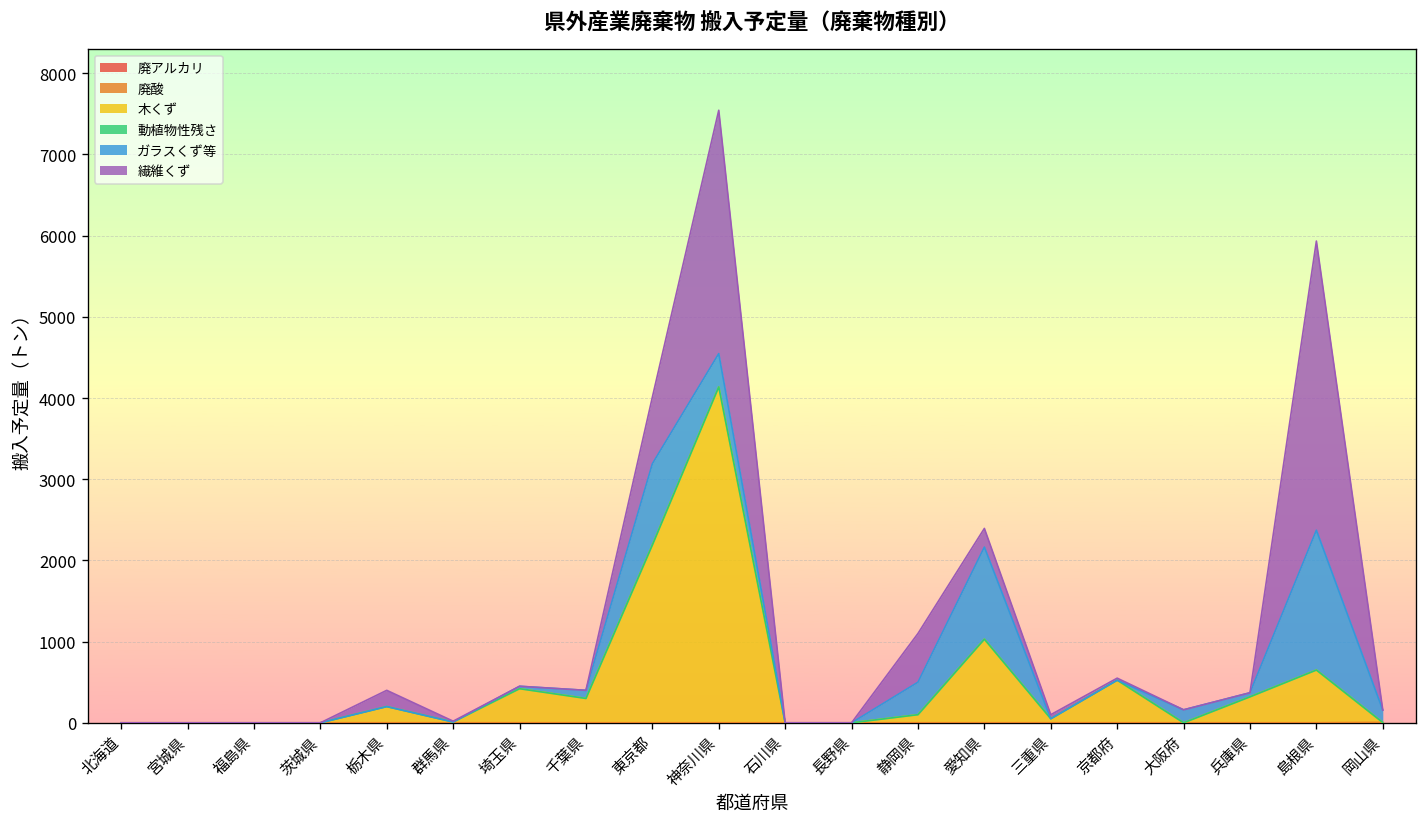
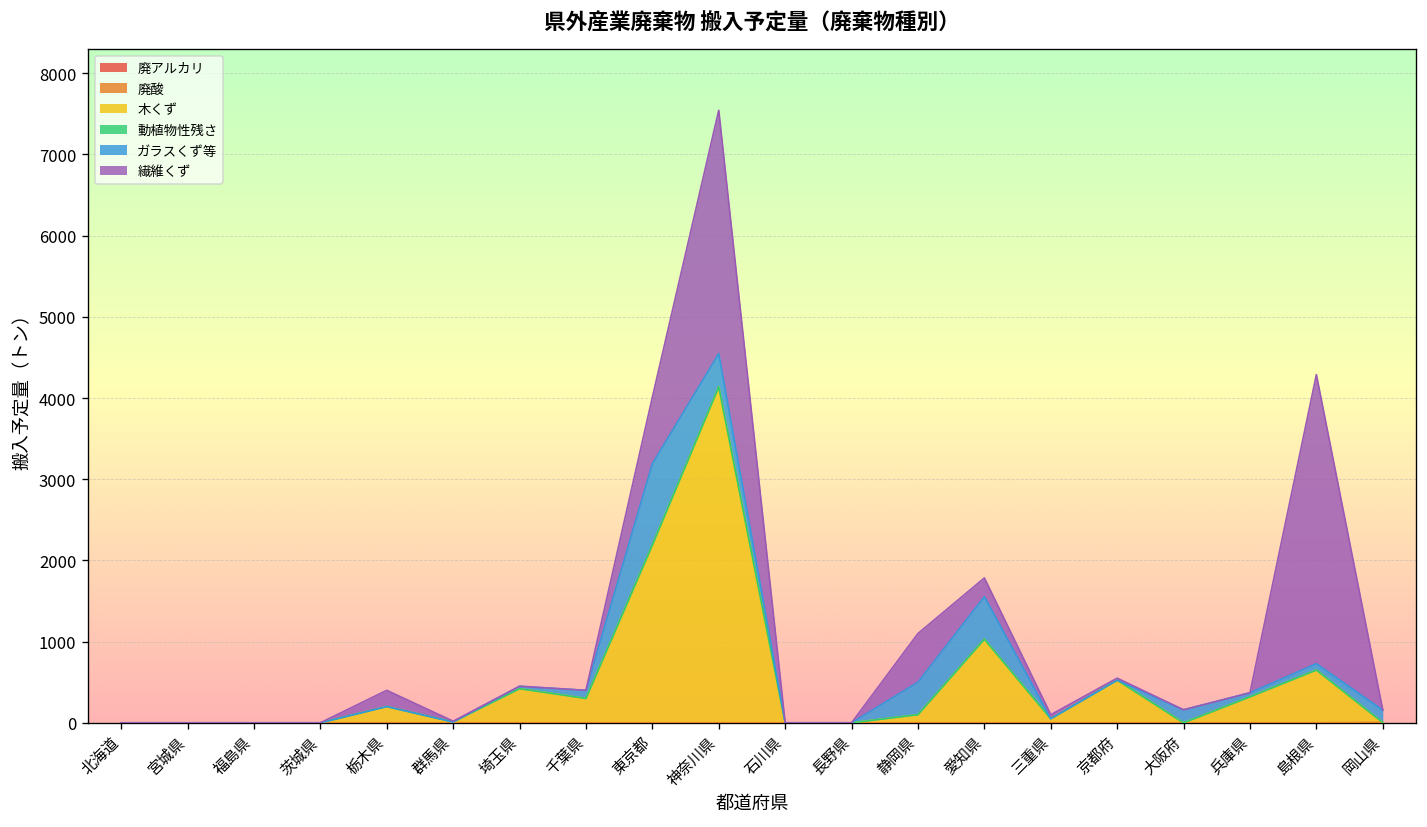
ガラスくず等, 愛知県: 1100 -> 500
ガラスくず等, 島根県: 1700 -> 100
